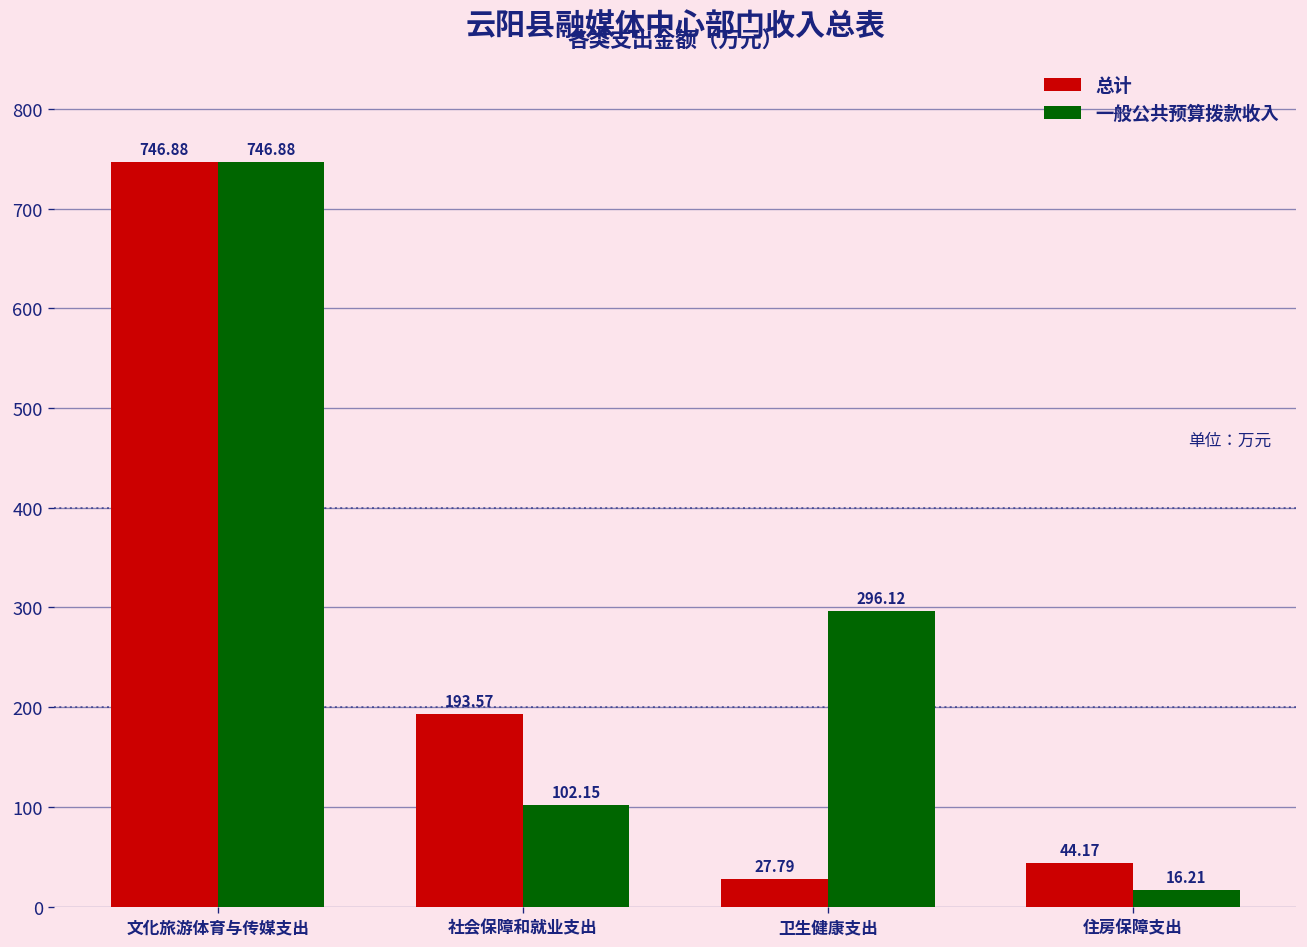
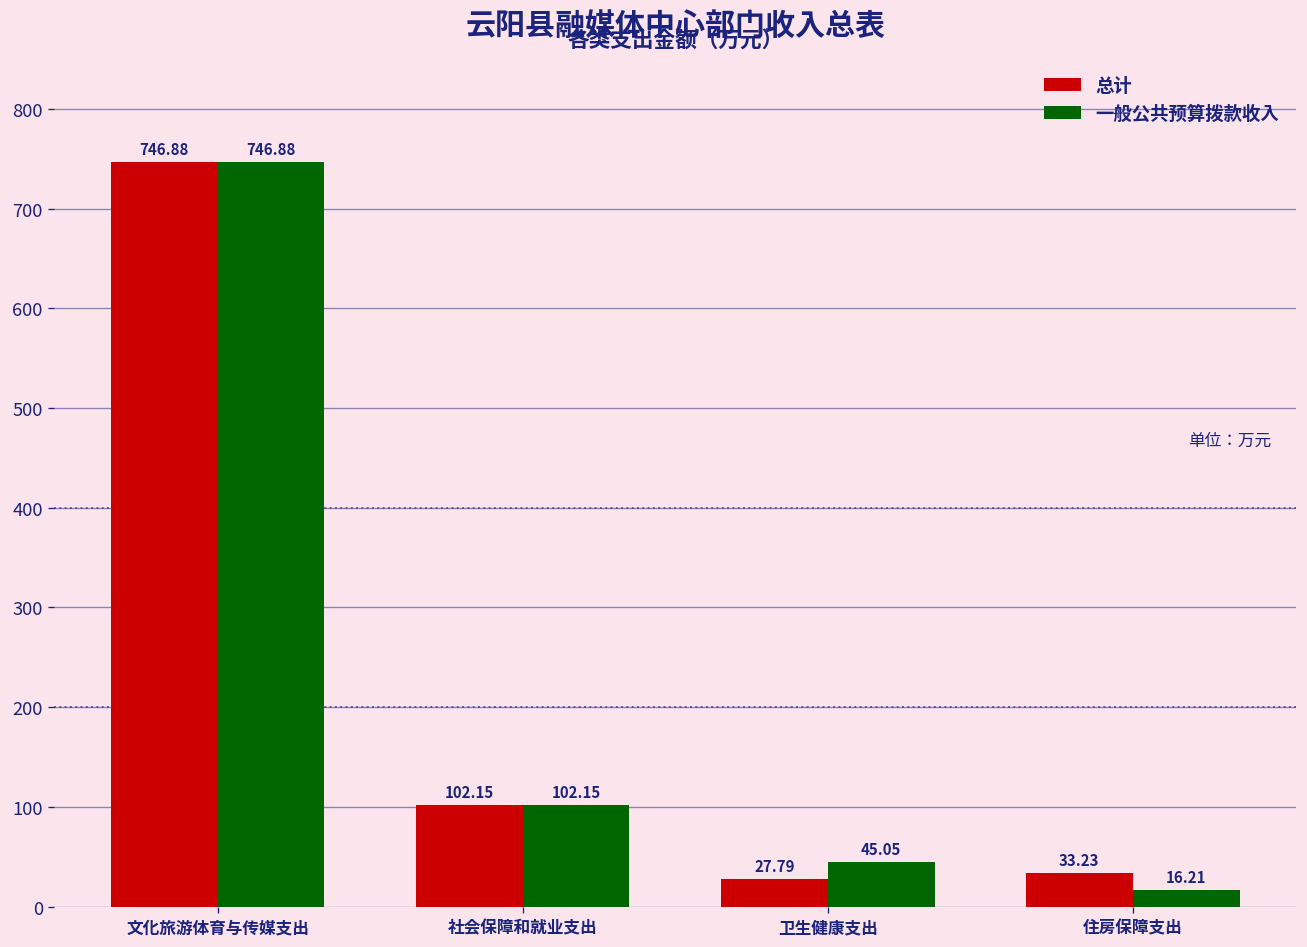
总计, 社会保障和就业支出: 193.57 -> 102.15
一般公共预算拨款收入, 卫生健康支出: 296.12 -> 45.05
总计, 住房保障支出: 44.17 -> 33.23
